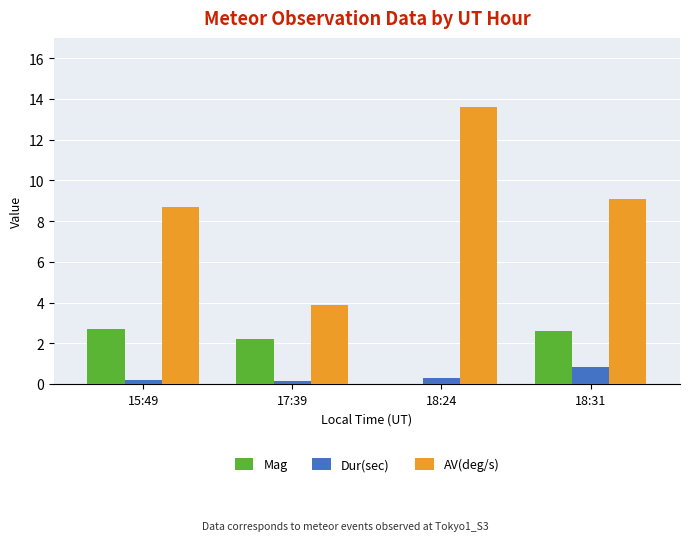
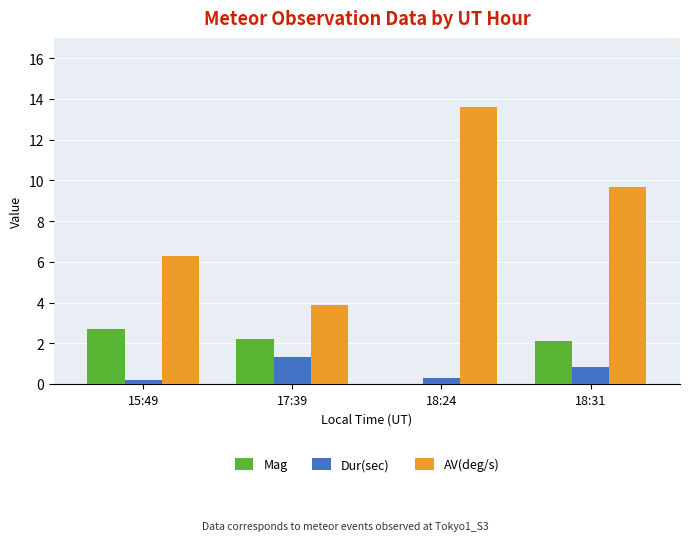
AV(deg/s), 15:49: 8.7 -> 6.3
Dur(sec), 17:39: 0.1 -> 1.3
Mag, 18:31: 2.6 -> 2.1
AV(deg/s), 18:31: 9.1 -> 9.7
